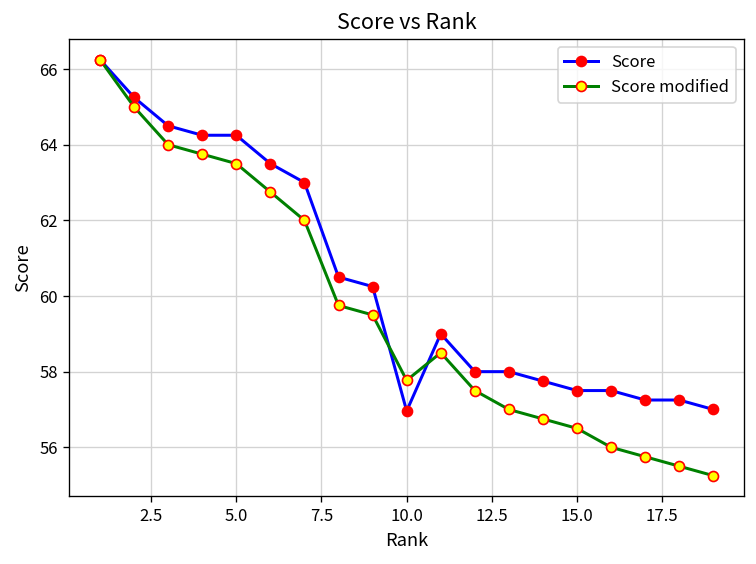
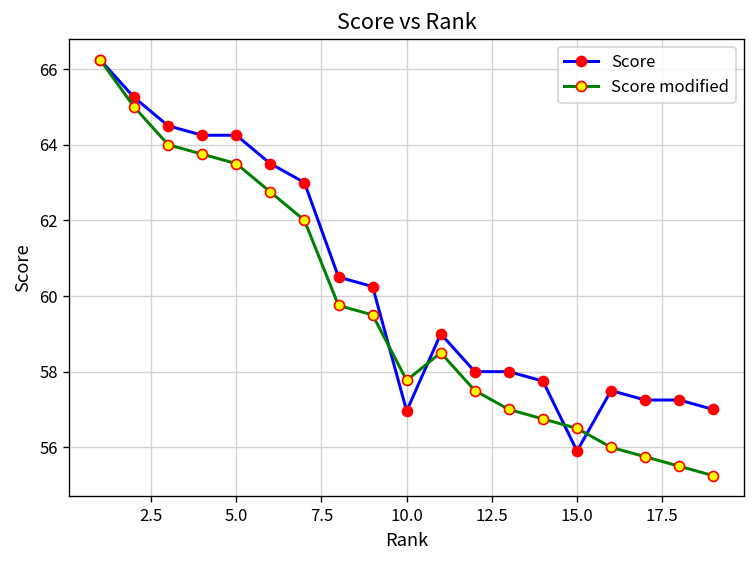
Score, 15.0: 57.5 -> 55.9
